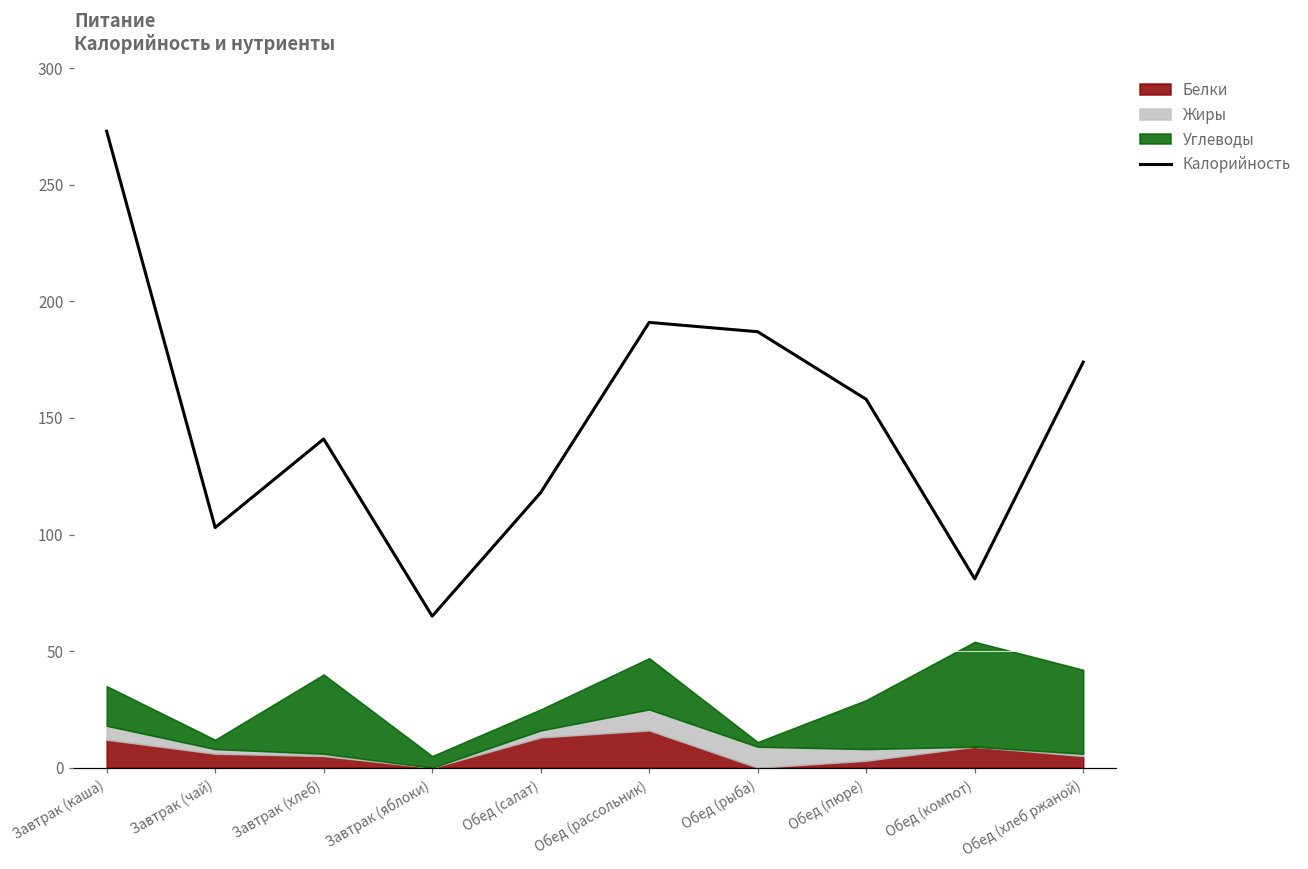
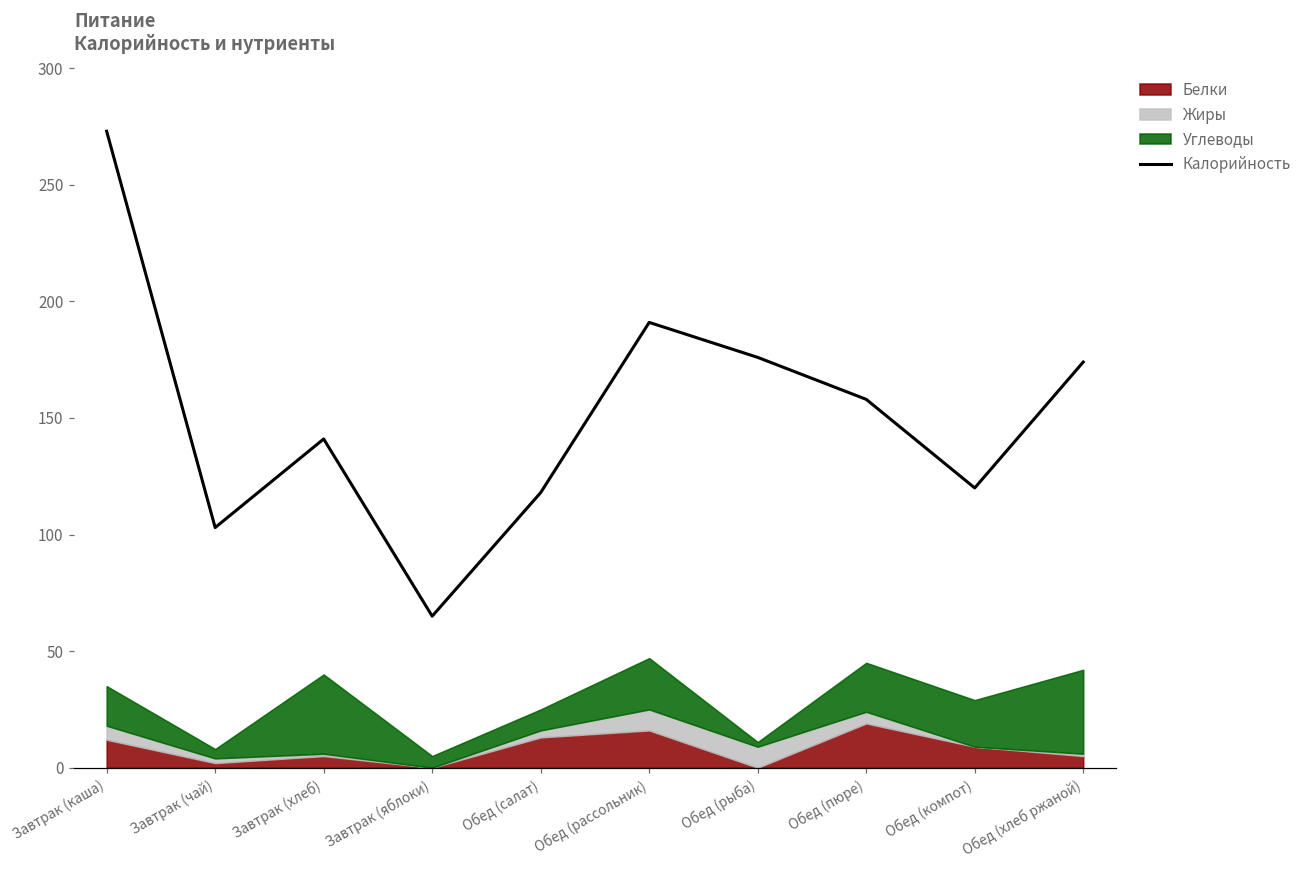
Белки, Завтрак (чай): 6 -> 2
Калорийность, Обед (рыба): 187 -> 176
Белки, Обед (пюре): 3 -> 19
Калорийность, Обед (компот): 81 -> 120
Углеводы, Обед (компот): 45 -> 20
